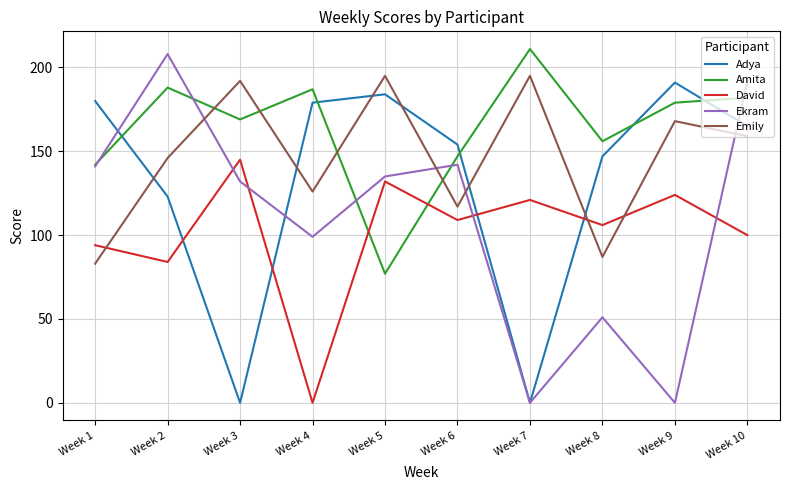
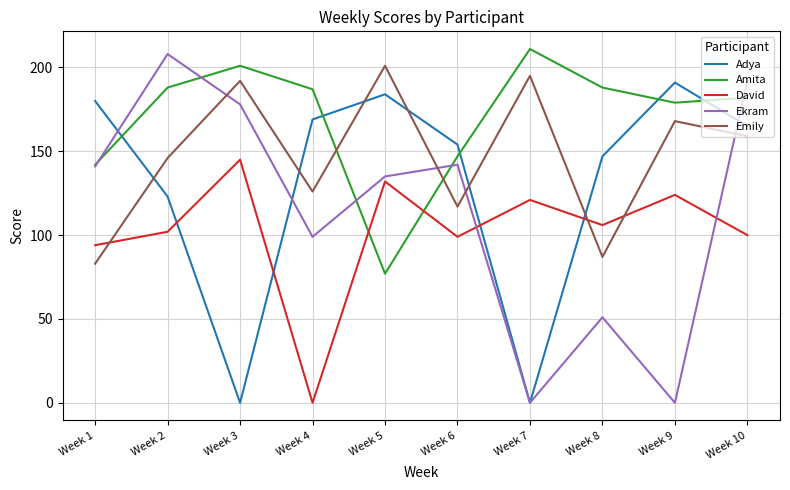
David, Week 2: 84 -> 102
Amita, Week 3: 169 -> 201
Ekram, Week 3: 132 -> 178
Adya, Week 4: 179 -> 169
Emily, Week 5: 195 -> 201
David, Week 6: 109 -> 99
Amita, Week 8: 156 -> 188
